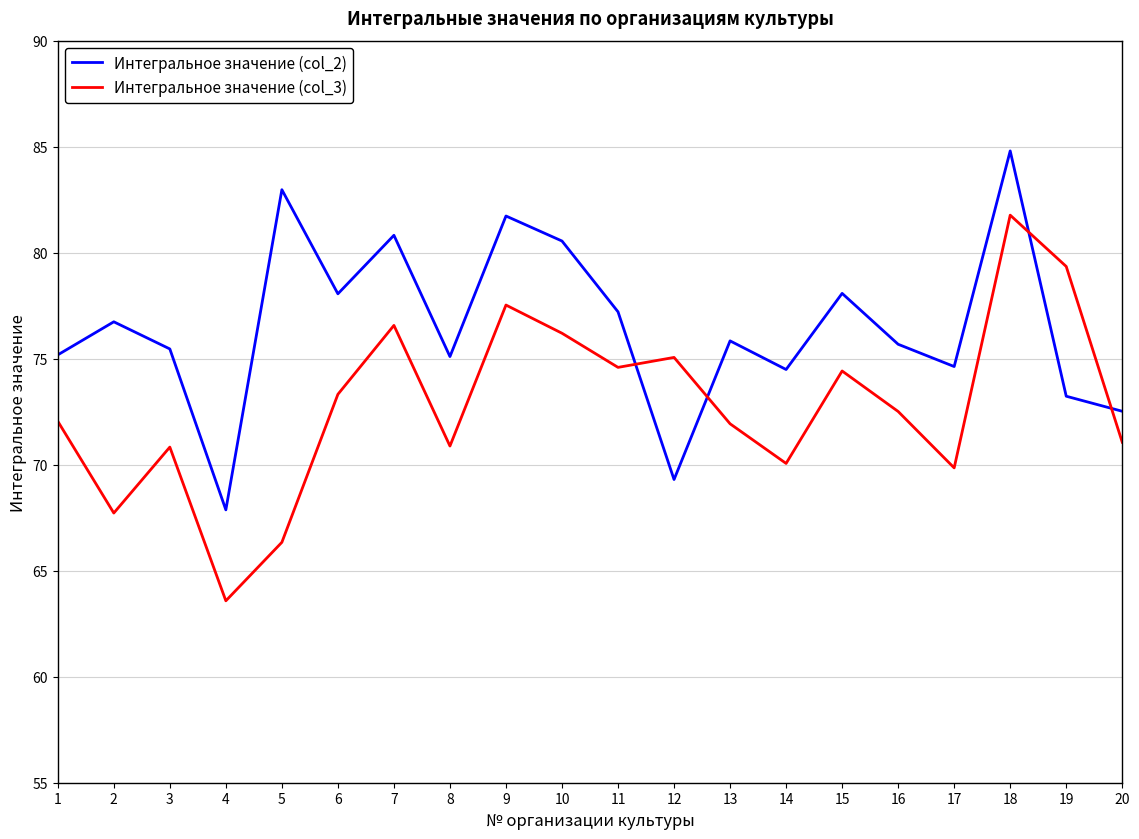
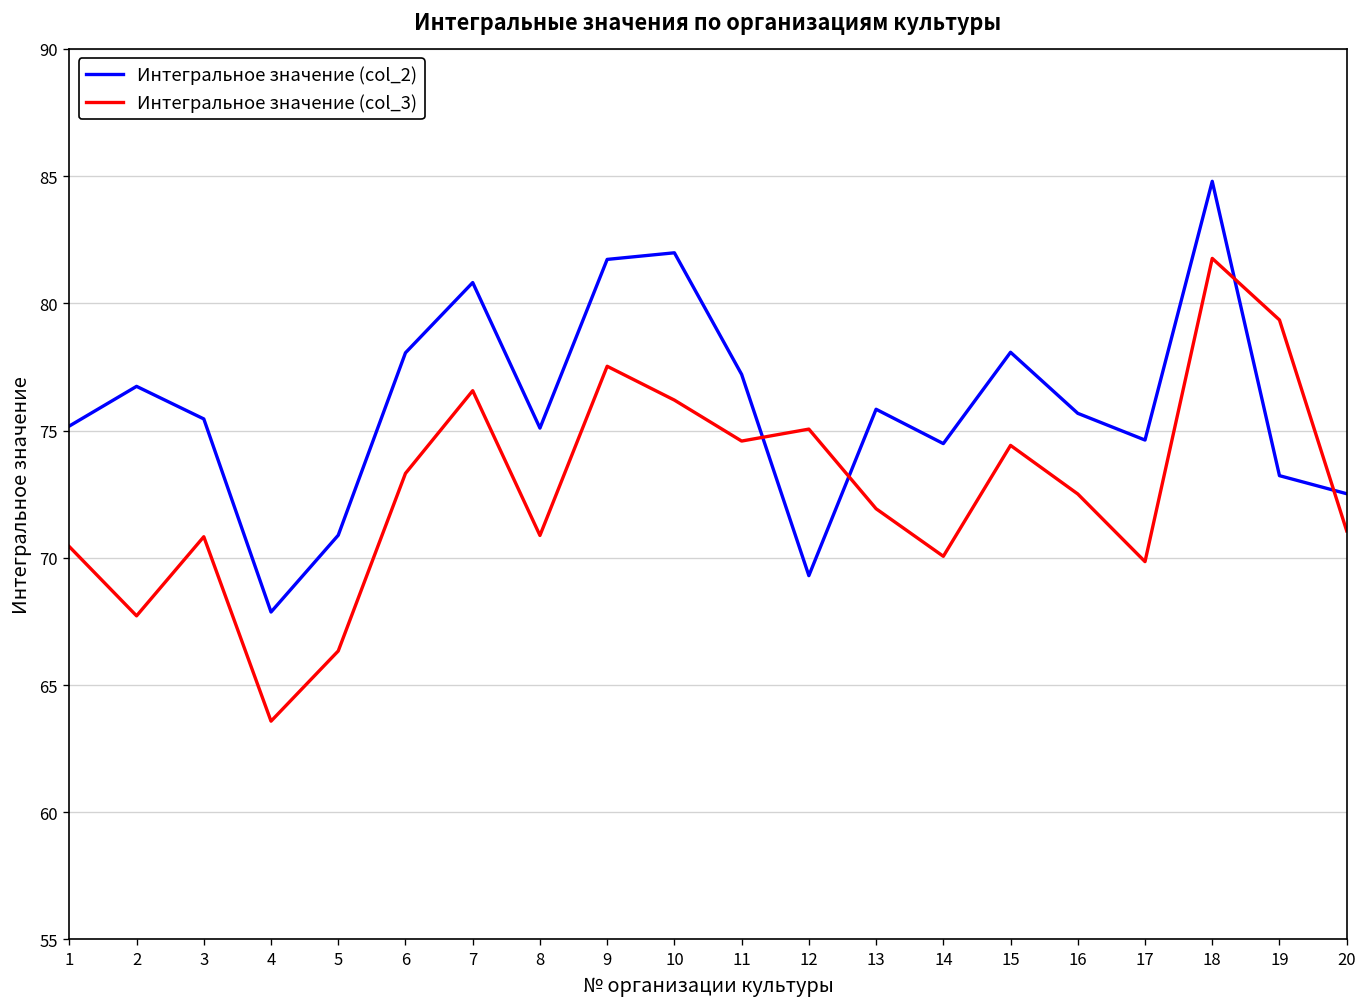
Интегральное значение (col_3), 1: 72.1 -> 70.4
Интегральное значение (col_2), 5: 83.0 -> 70.9
Интегральное значение (col_2), 10: 80.6 -> 82.0
